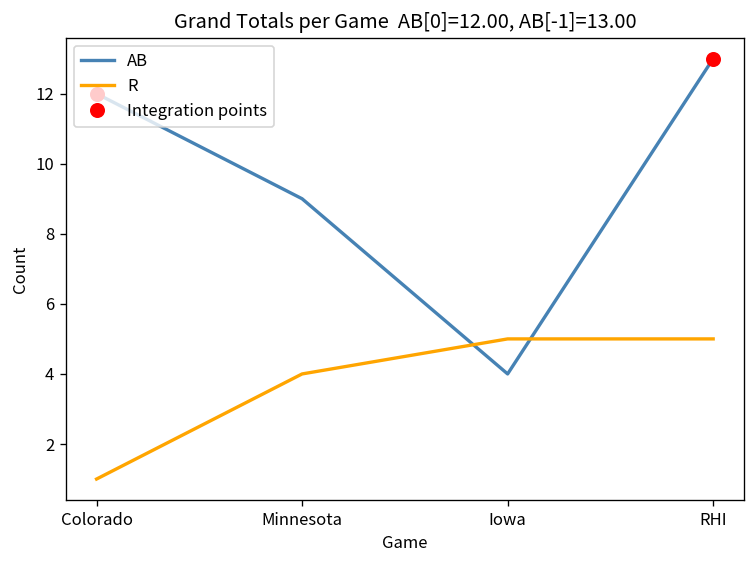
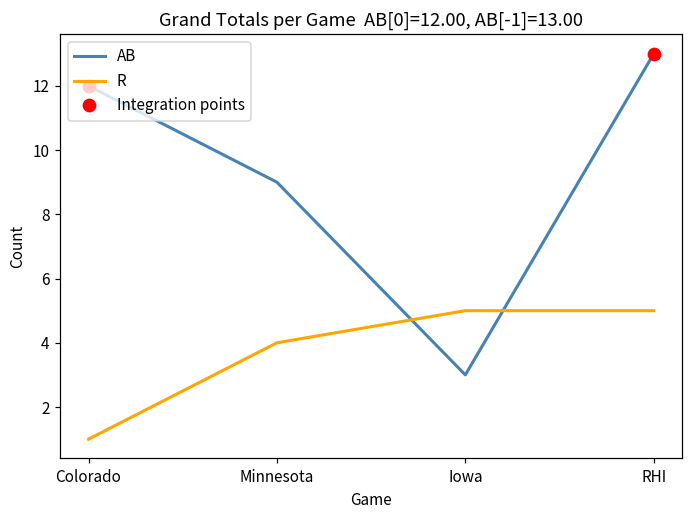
AB, Iowa: 4 -> 3
